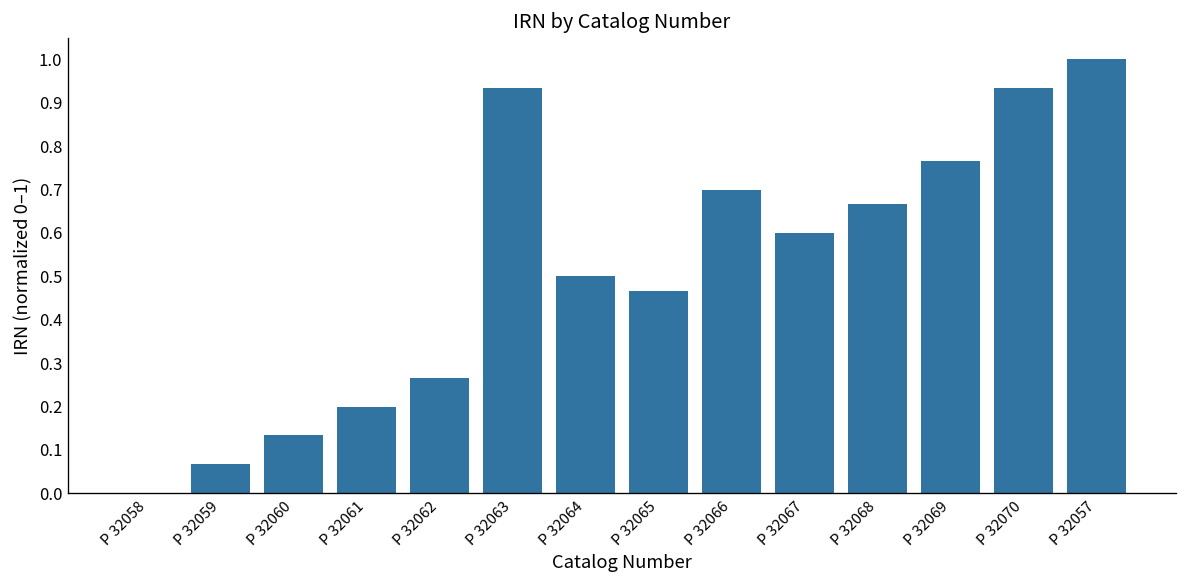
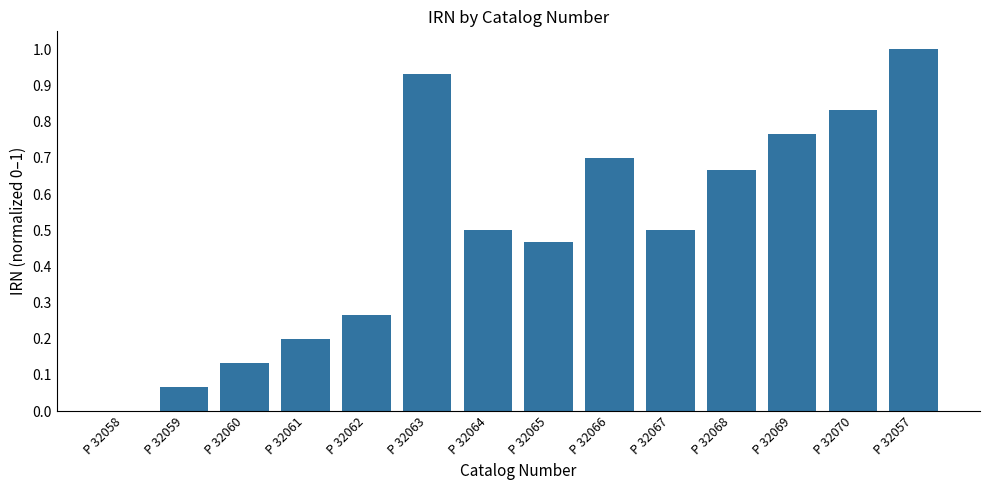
P 32067: 0.60 -> 0.50
P 32070: 0.93 -> 0.83
